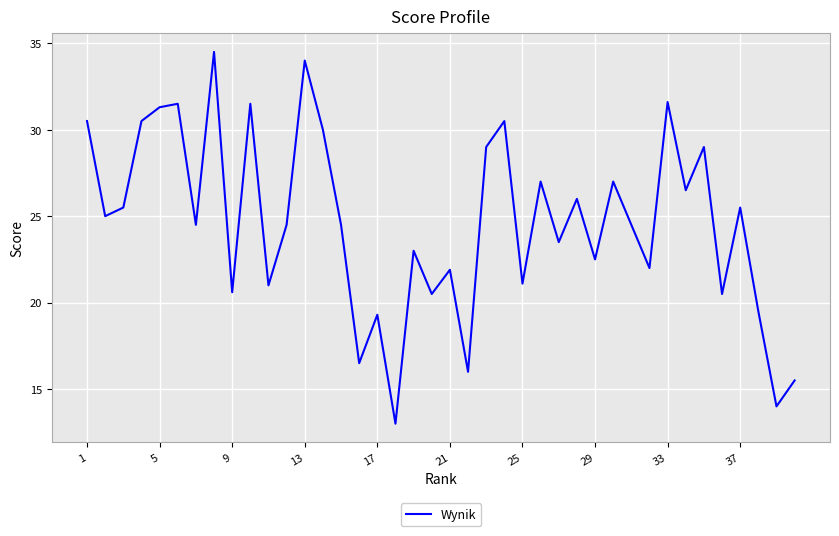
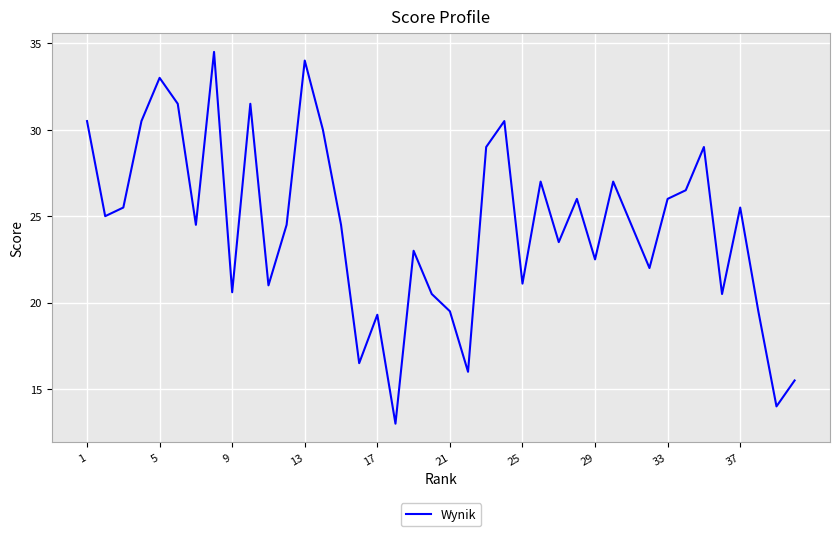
5: 31.3 -> 33.0
21: 21.9 -> 19.5
33: 31.6 -> 26.0
